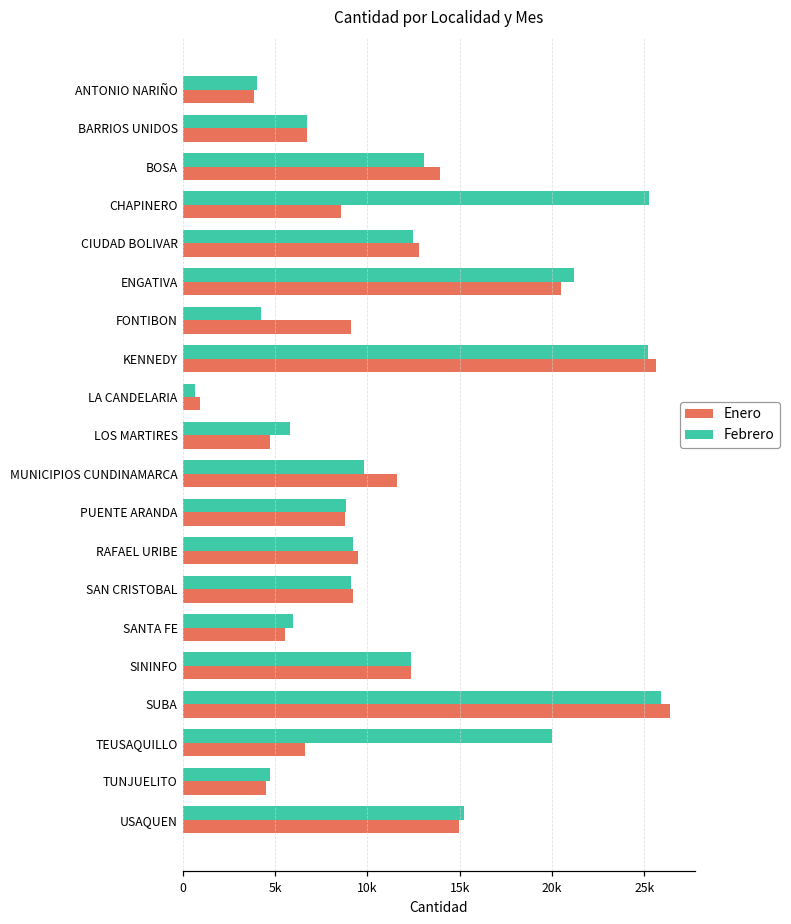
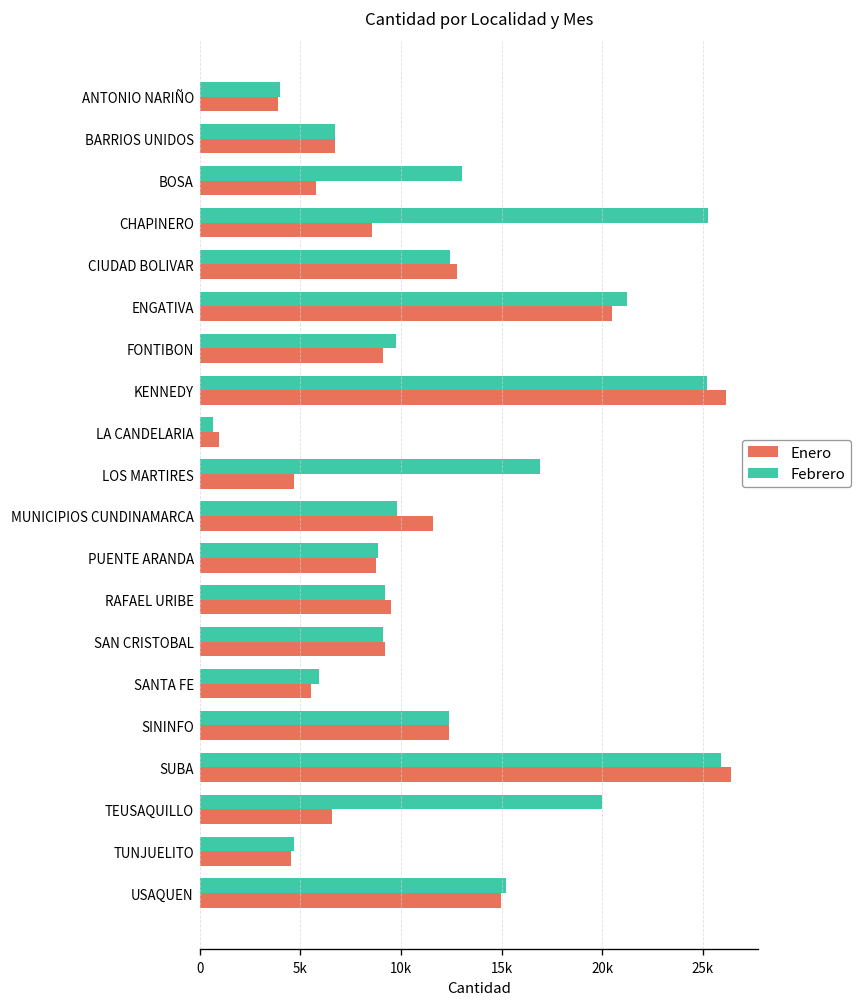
Enero, BOSA: 13900 -> 5800
Febrero, FONTIBON: 4200 -> 9700
Enero, KENNEDY: 25700 -> 26200
Febrero, LOS MARTIRES: 5800 -> 16900
